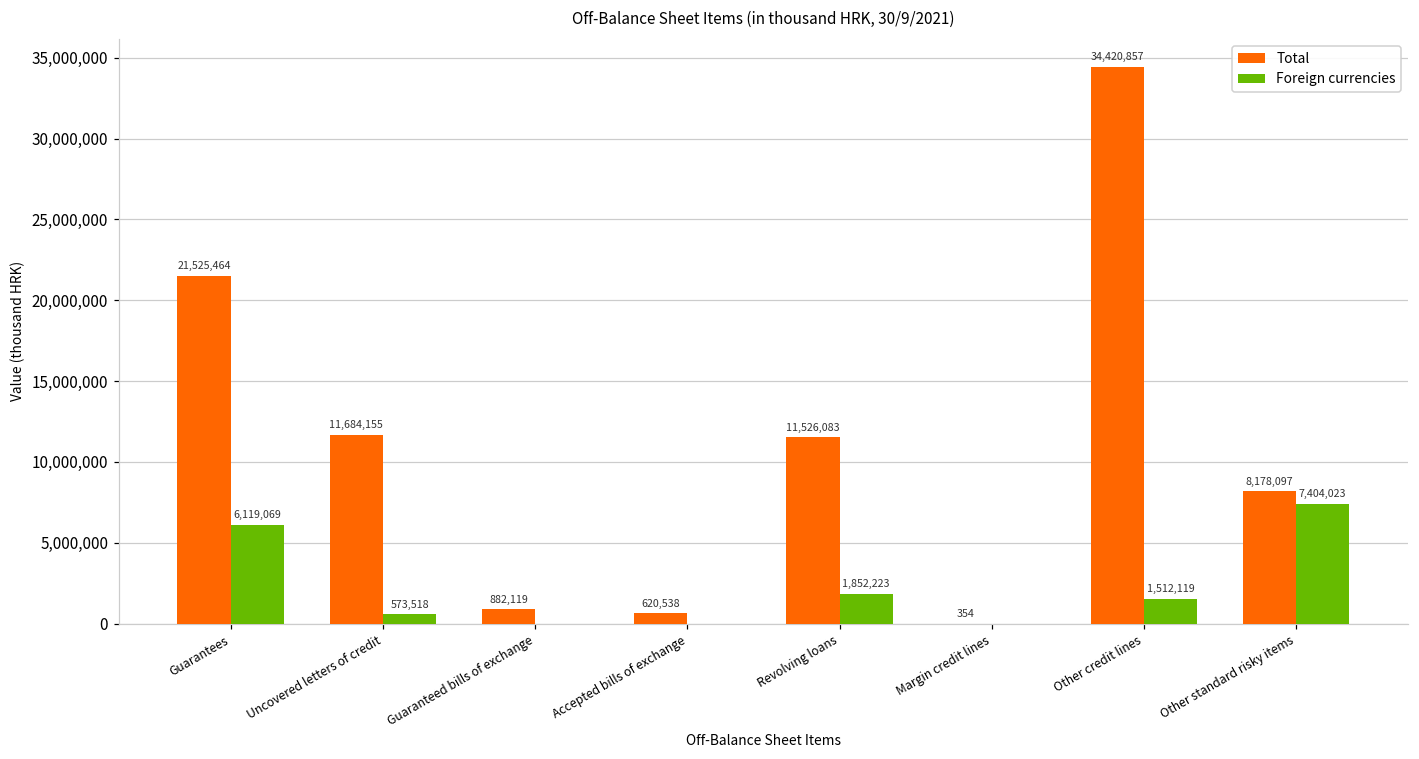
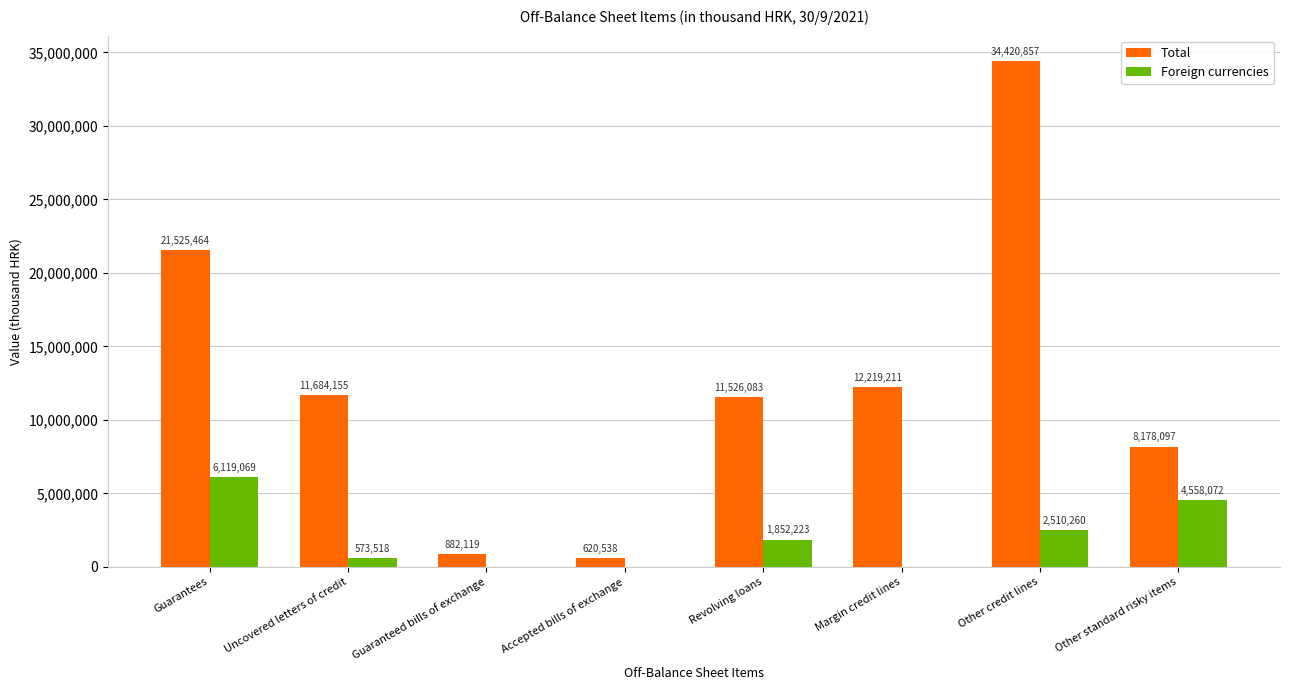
Total, Margin credit lines: 354 -> 12,219,211
Foreign currencies, Other credit lines: 1,512,119 -> 2,510,260
Foreign currencies, Other standard risky items: 7,404,023 -> 4,558,072
